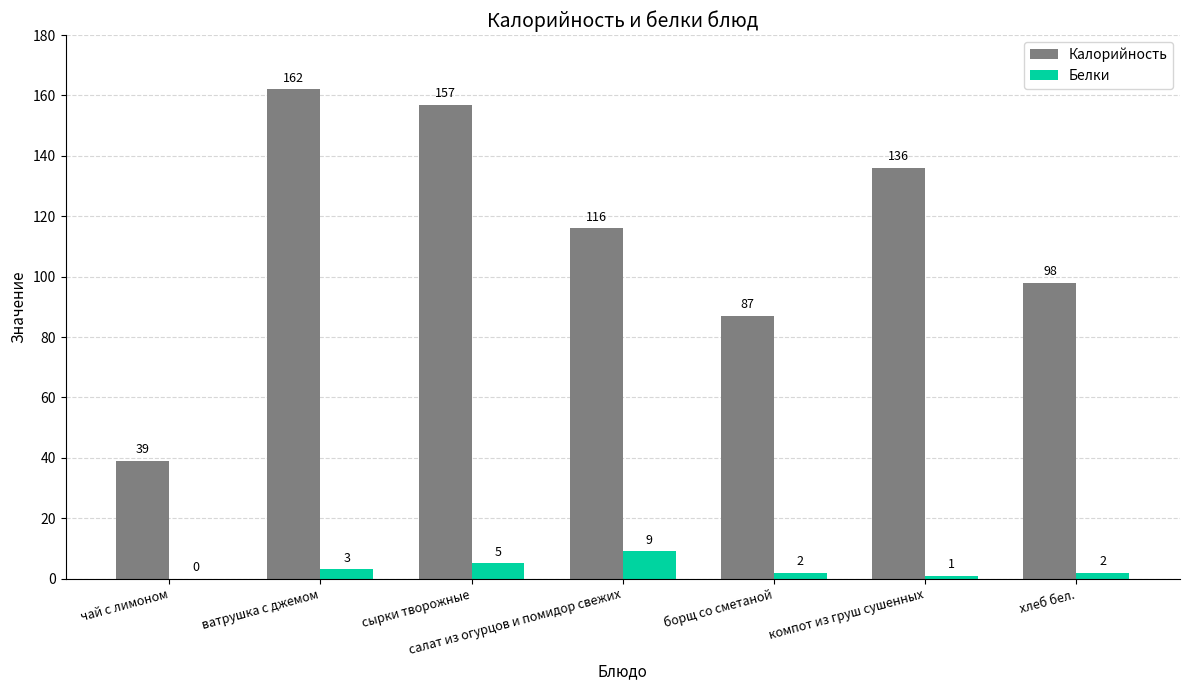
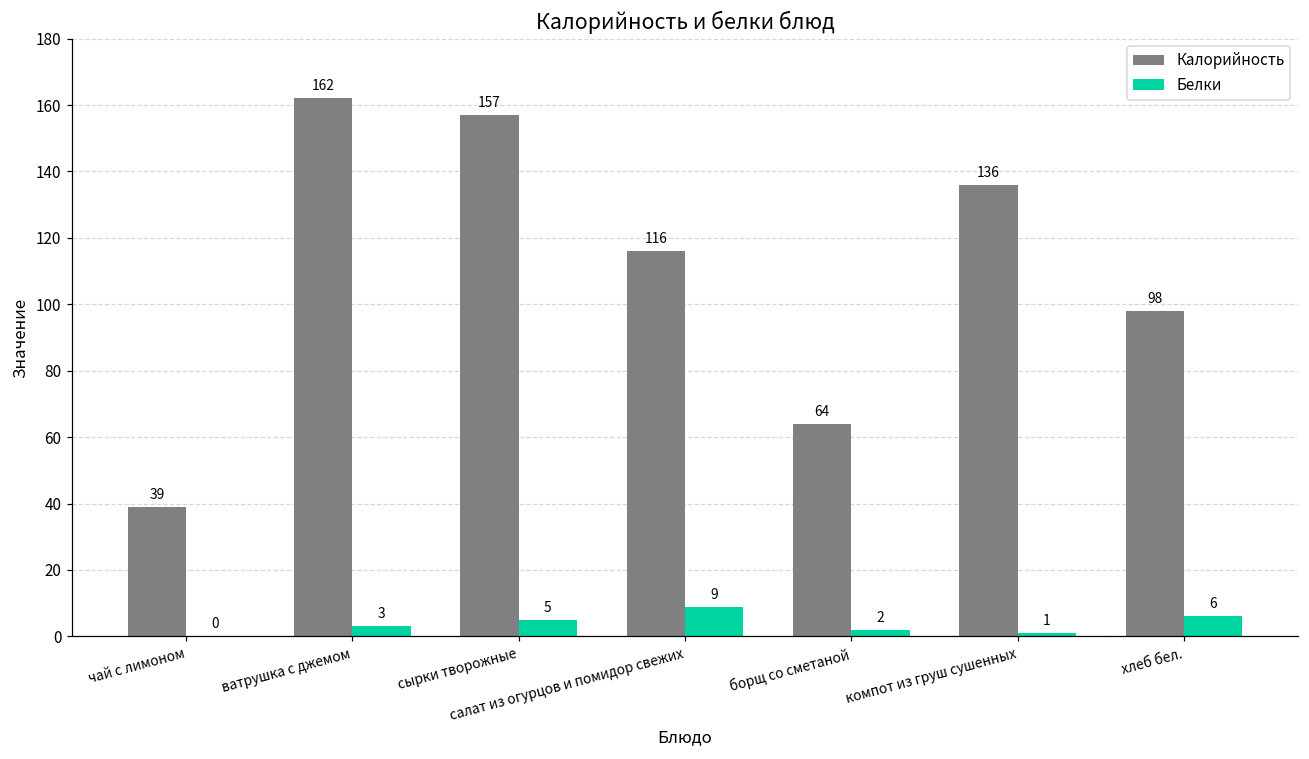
Калорийность, борщ со сметаной: 87 -> 64
Белки, хлеб бел.: 2 -> 6
